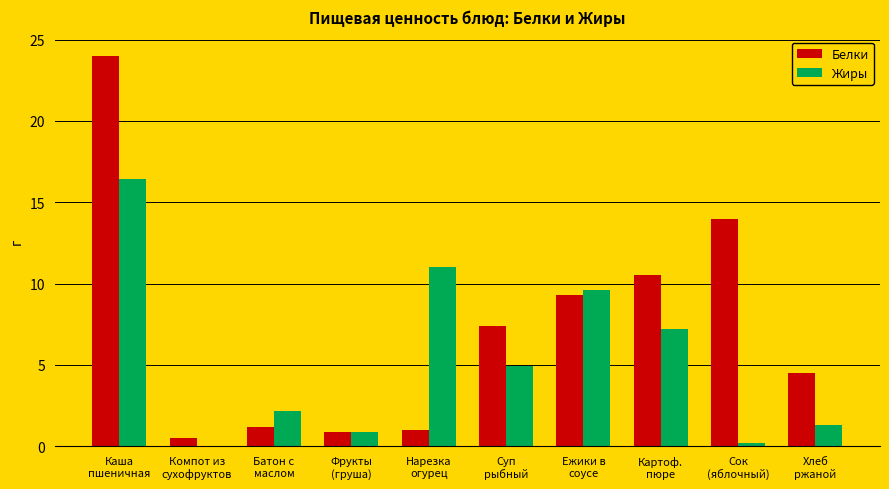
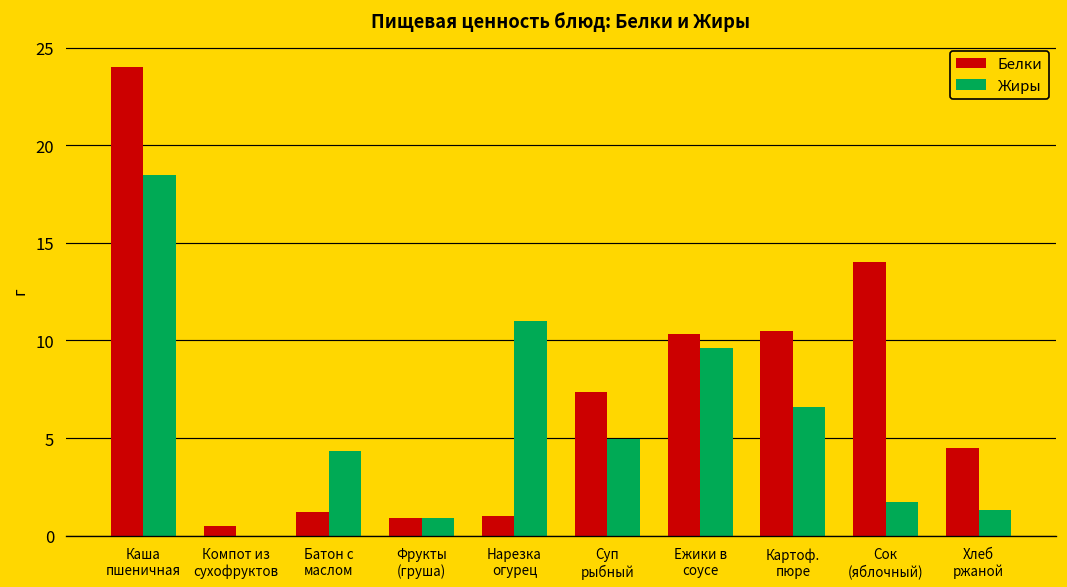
Жиры, Каша пшеничная: 16.5 -> 18.5
Жиры, Батон с маслом: 2.2 -> 4.4
Белки, Ежики в соусе: 9.3 -> 10.4
Жиры, Картоф. пюре: 7.2 -> 6.6
Жиры, Сок (яблочный): 0.2 -> 1.7
